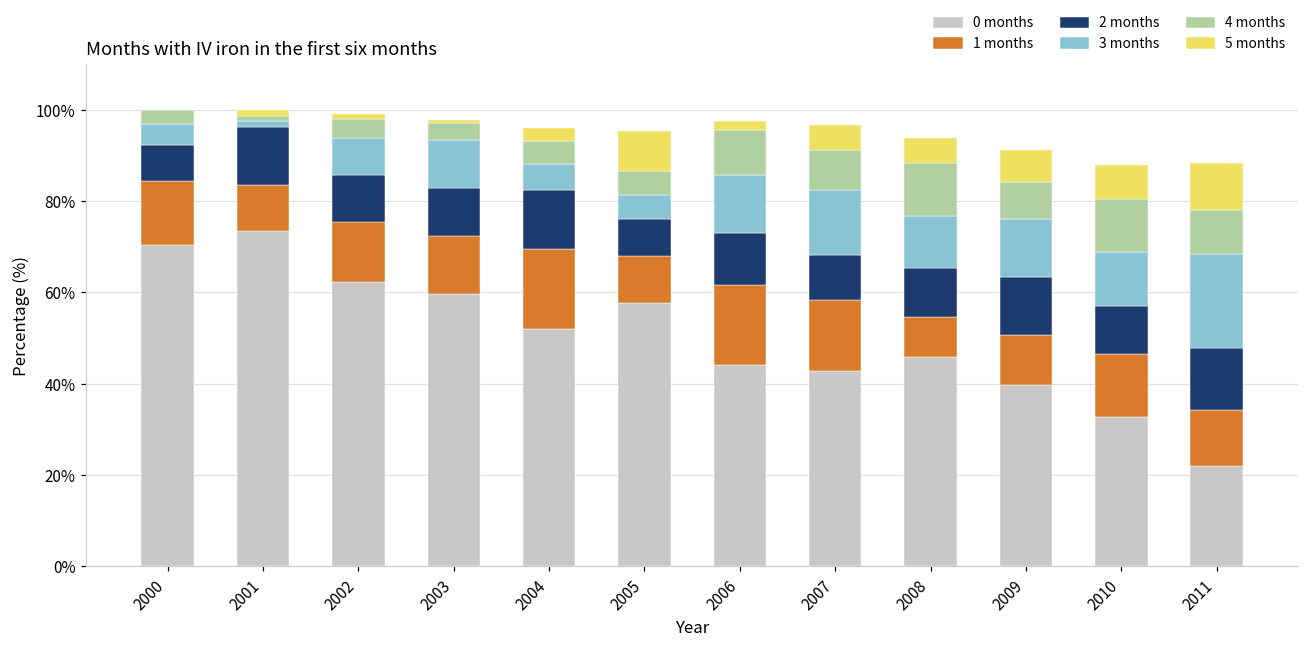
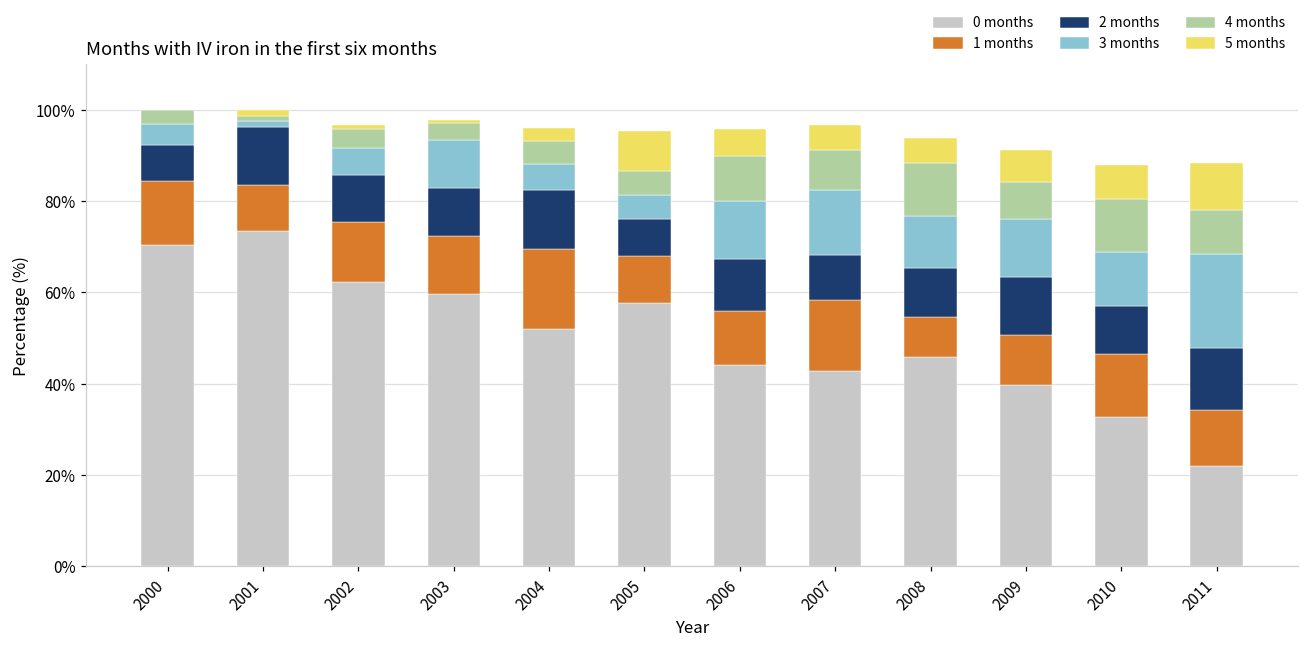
3 months, 2002: 8% -> 6%
1 months, 2006: 18% -> 12%
5 months, 2006: 2% -> 6%
